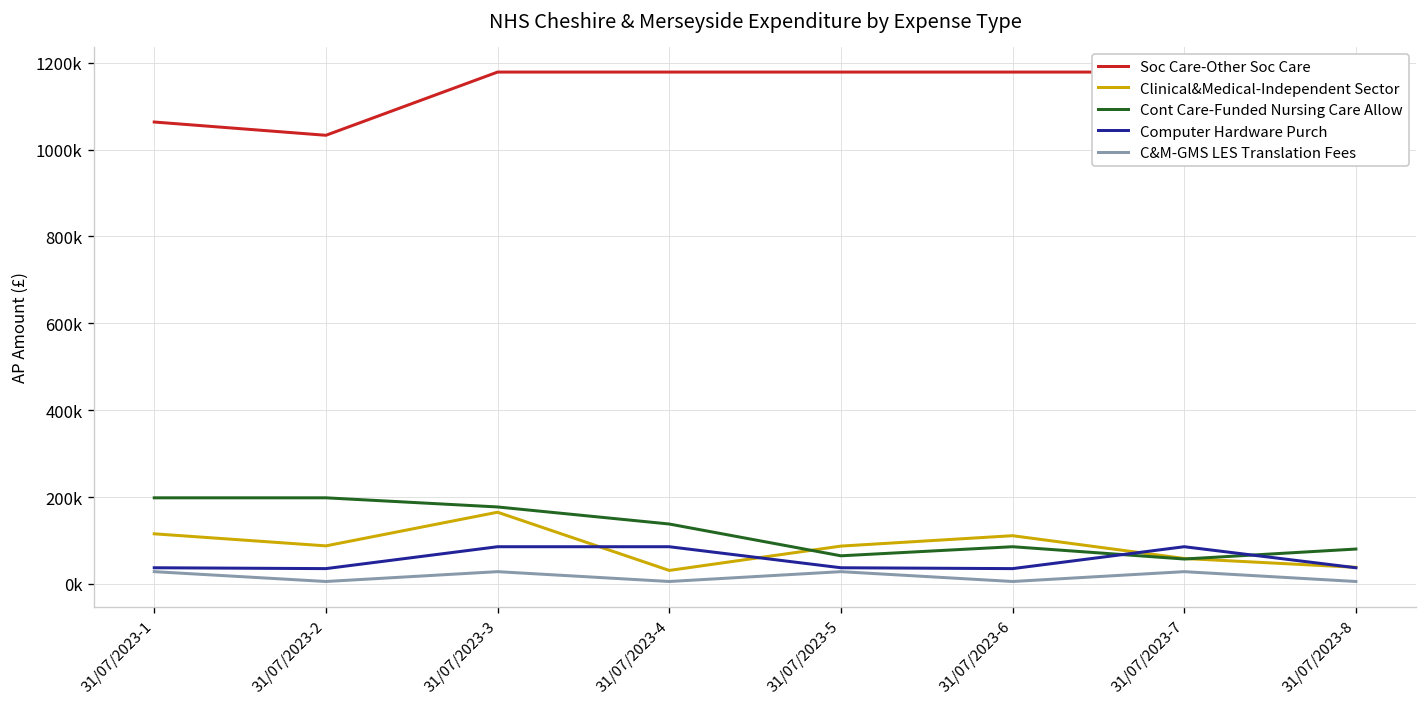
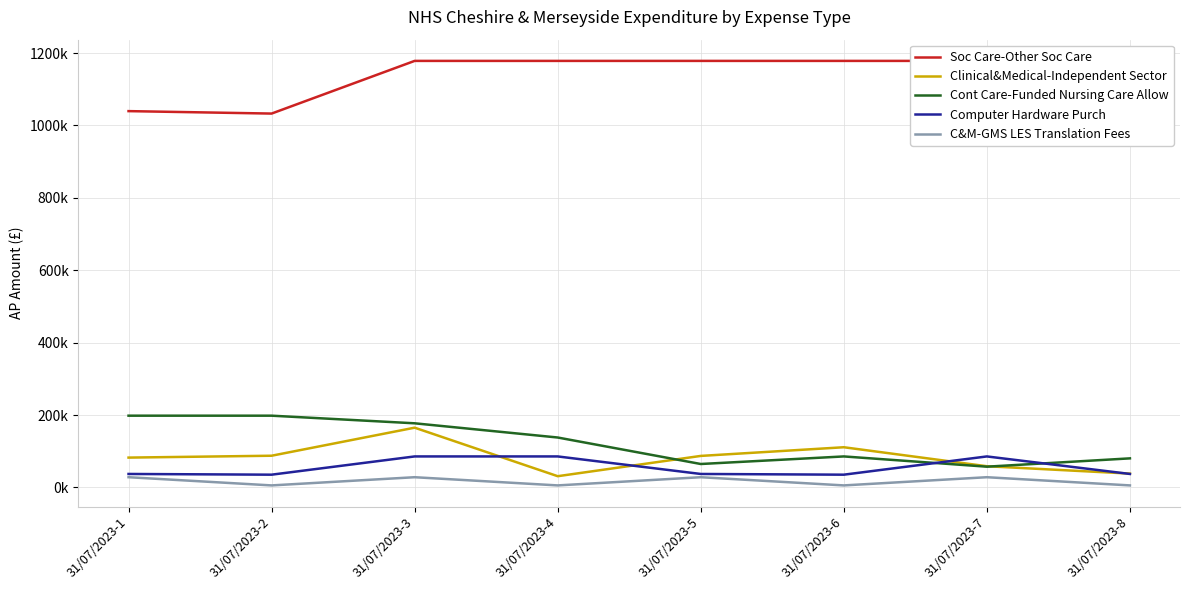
Soc Care-Other Soc Care, 31/07/2023-1: 1060000 -> 1040000
Clinical&Medical-Independent Sector, 31/07/2023-1: 120000 -> 80000
